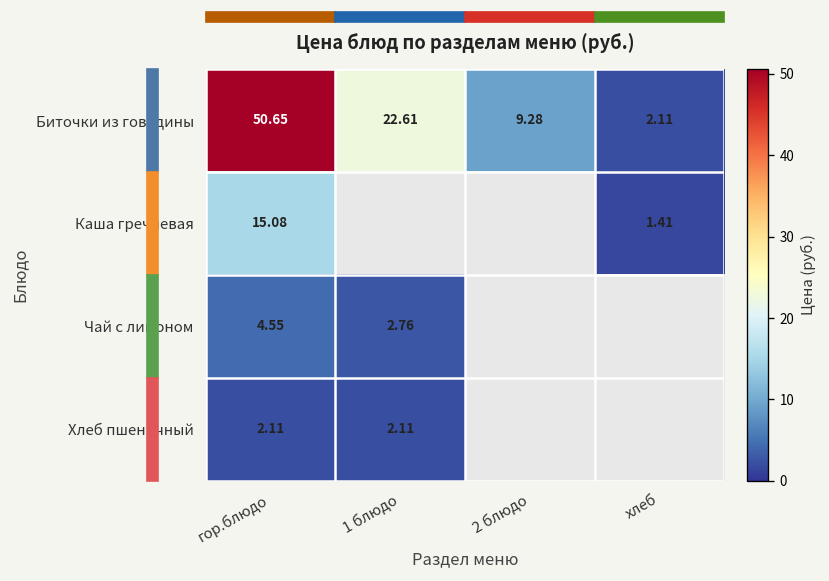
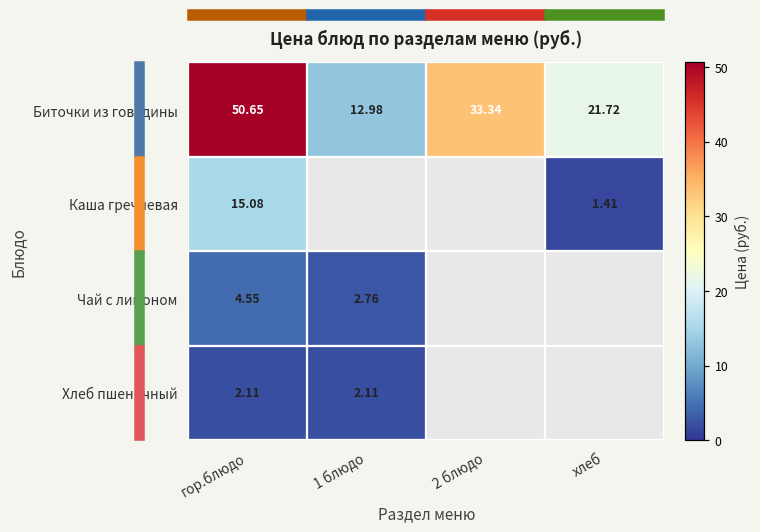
Биточки из говядины, 1 блюдо: 22.61 -> 12.98
Биточки из говядины, 2 блюдо: 9.28 -> 33.34
Биточки из говядины, хлеб: 2.11 -> 21.72
